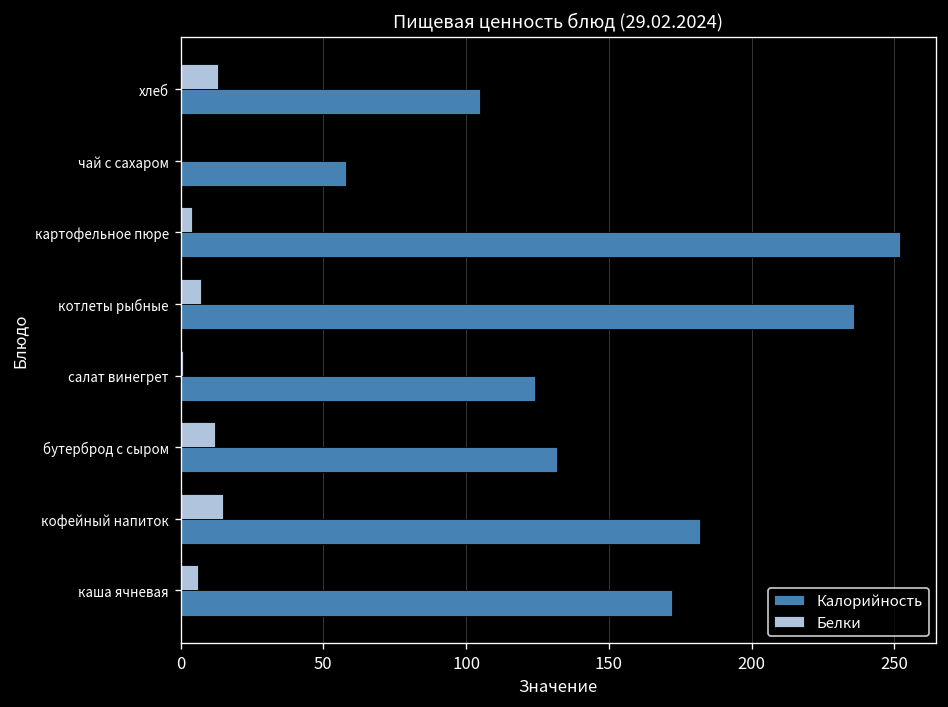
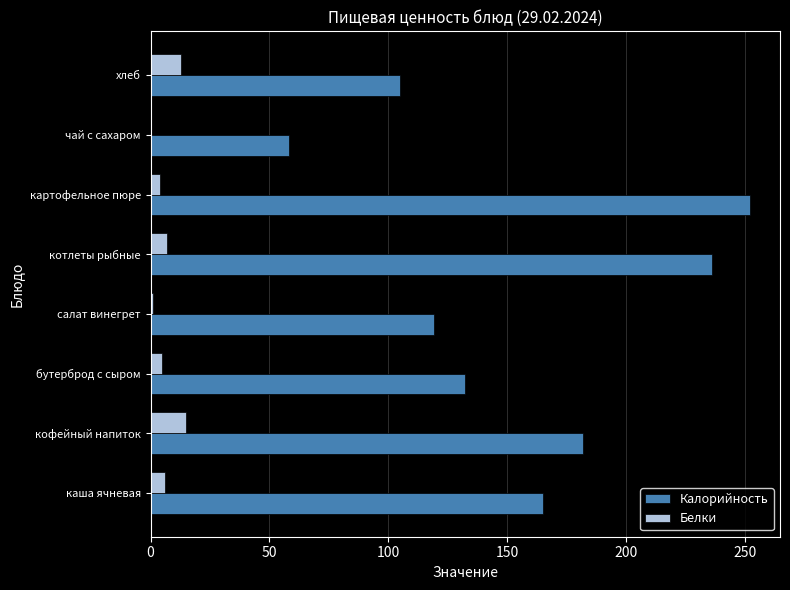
Калорийность, салат винегрет: 124 -> 119
Белки, бутерброд с сыром: 12 -> 5
Калорийность, каша ячневая: 172 -> 165
